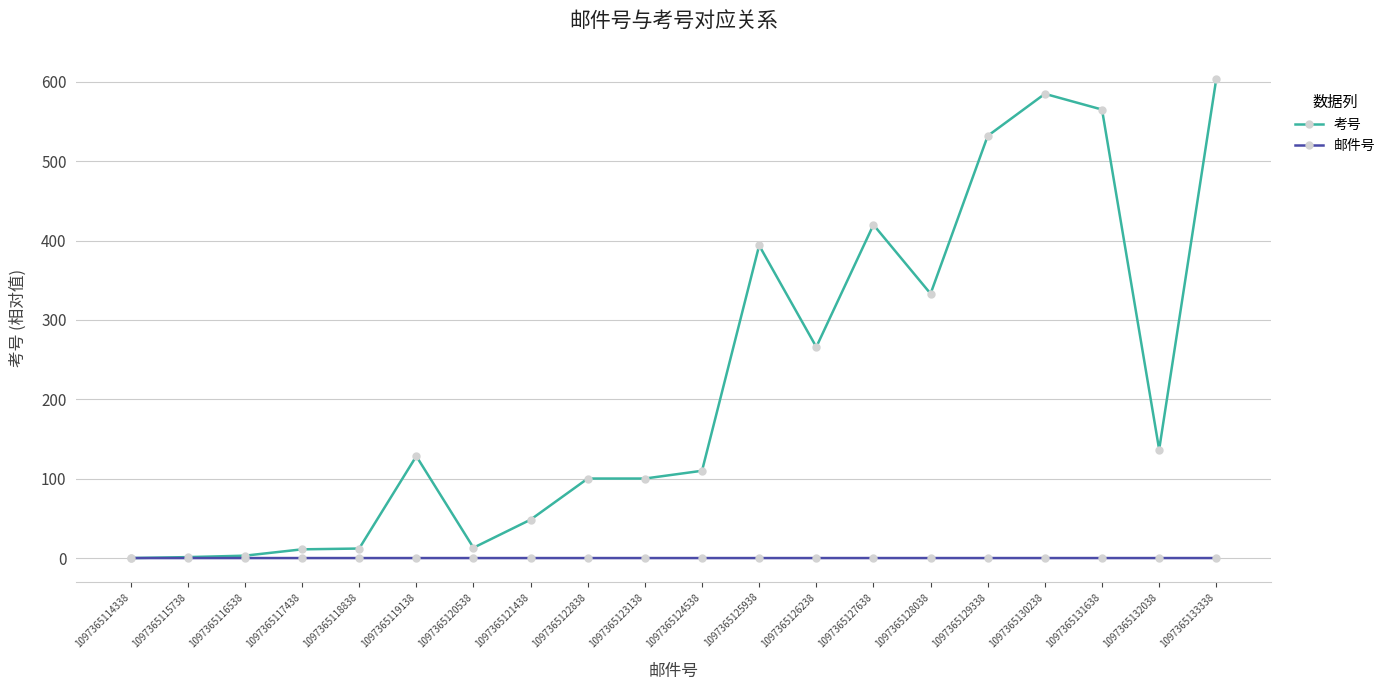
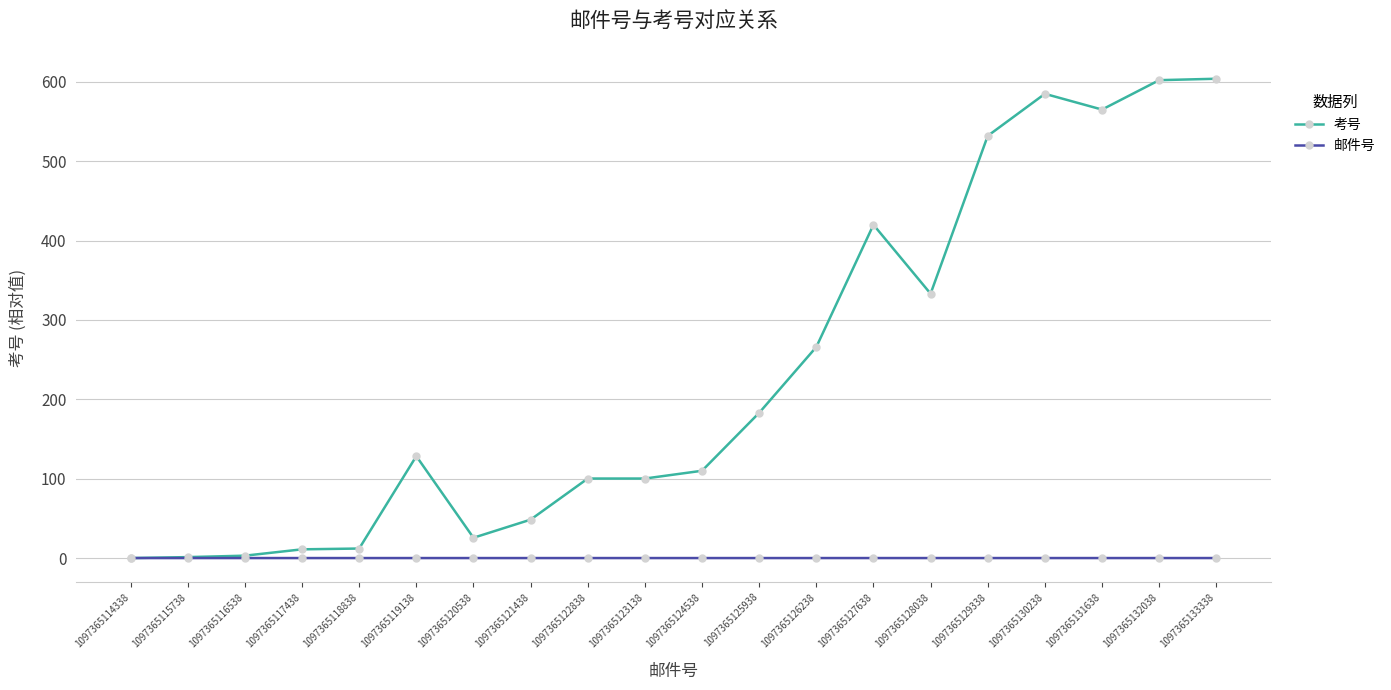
考号, 1097365120538: 10 -> 30
考号, 1097365125938: 390 -> 180
考号, 1097365132038: 140 -> 600
